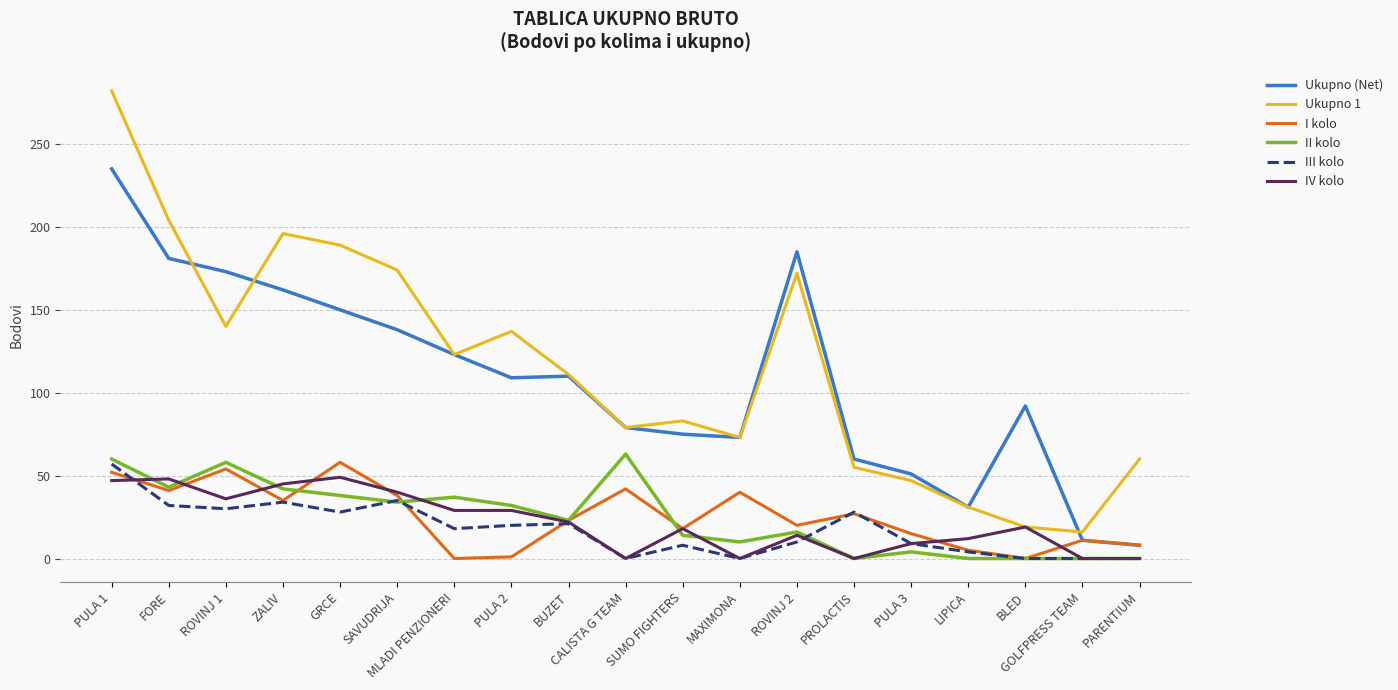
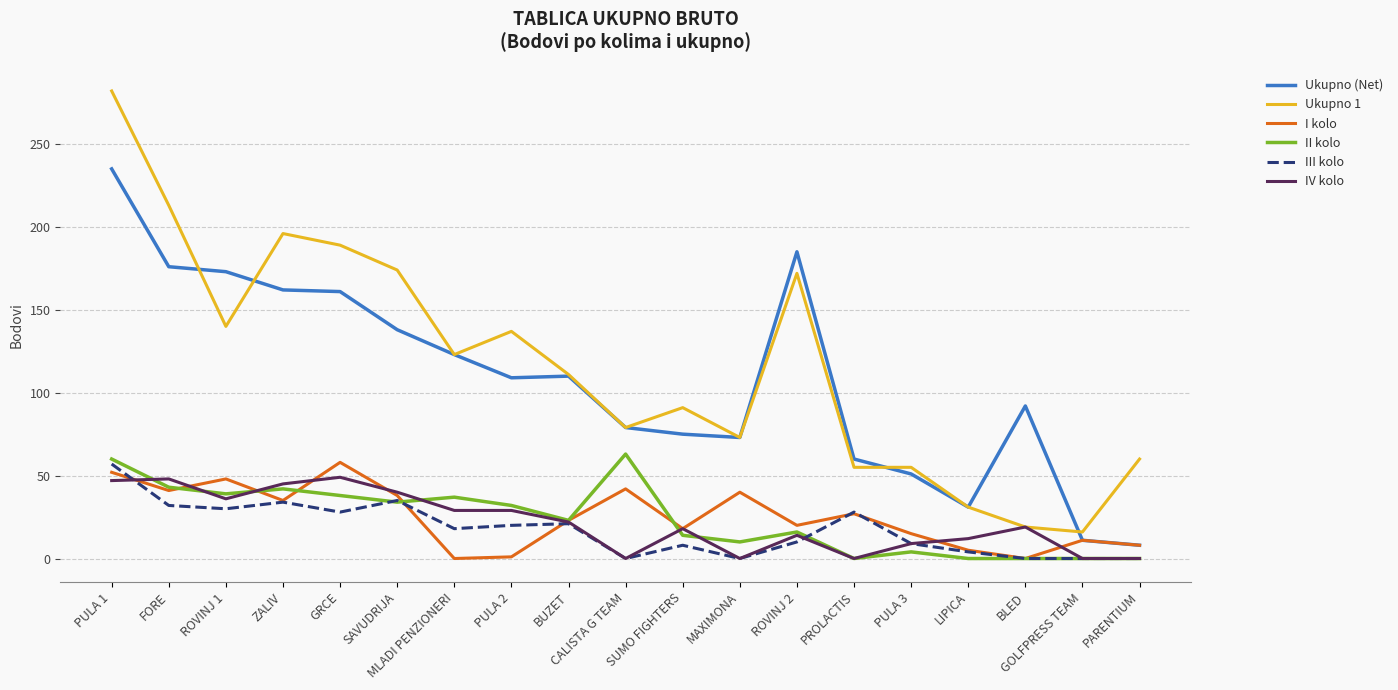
Ukupno (Net), FORE: 181 -> 176
Ukupno 1, FORE: 204 -> 213
I kolo, ROVINJ 1: 54 -> 48
II kolo, ROVINJ 1: 58 -> 39
Ukupno (Net), GRCE: 150 -> 161
Ukupno 1, SUMO FIGHTERS: 83 -> 91
Ukupno 1, PULA 3: 47 -> 55
